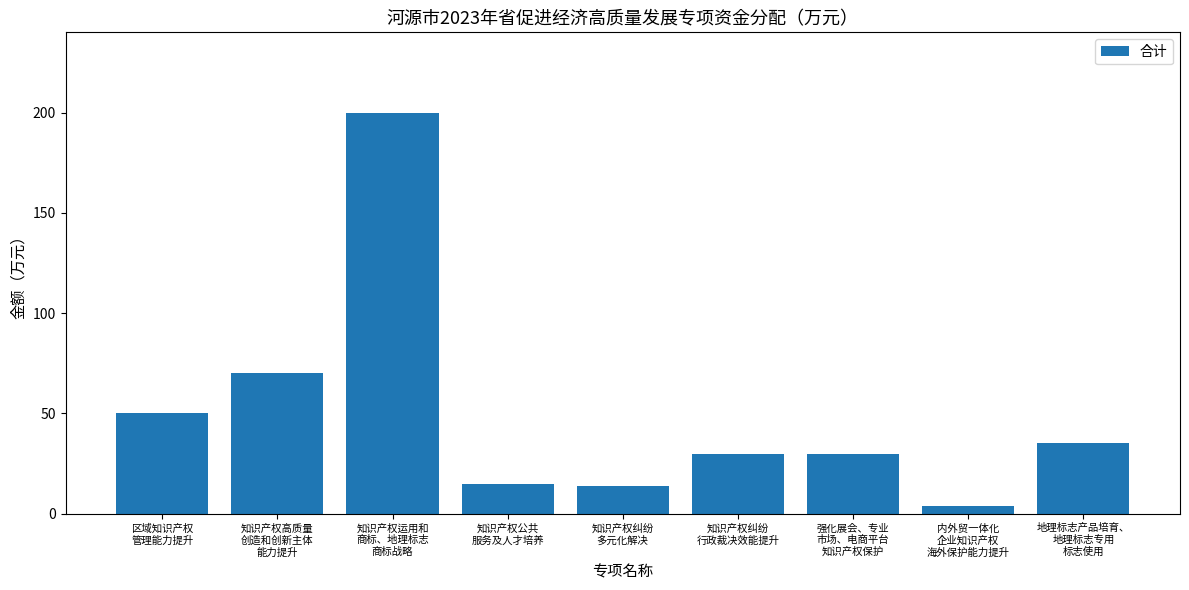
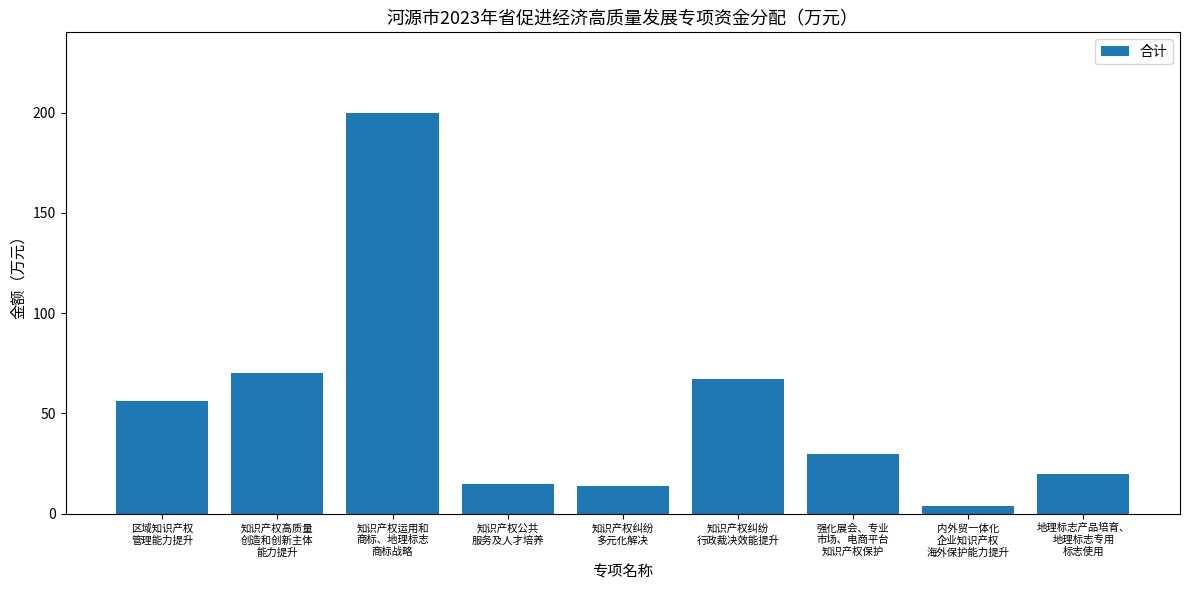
区域知识产权 管理能力提升: 50 -> 56
知识产权纠纷 行政裁决效能提升: 30 -> 67
地理标志产品培育、 地理标志专用 标志使用: 35 -> 20
